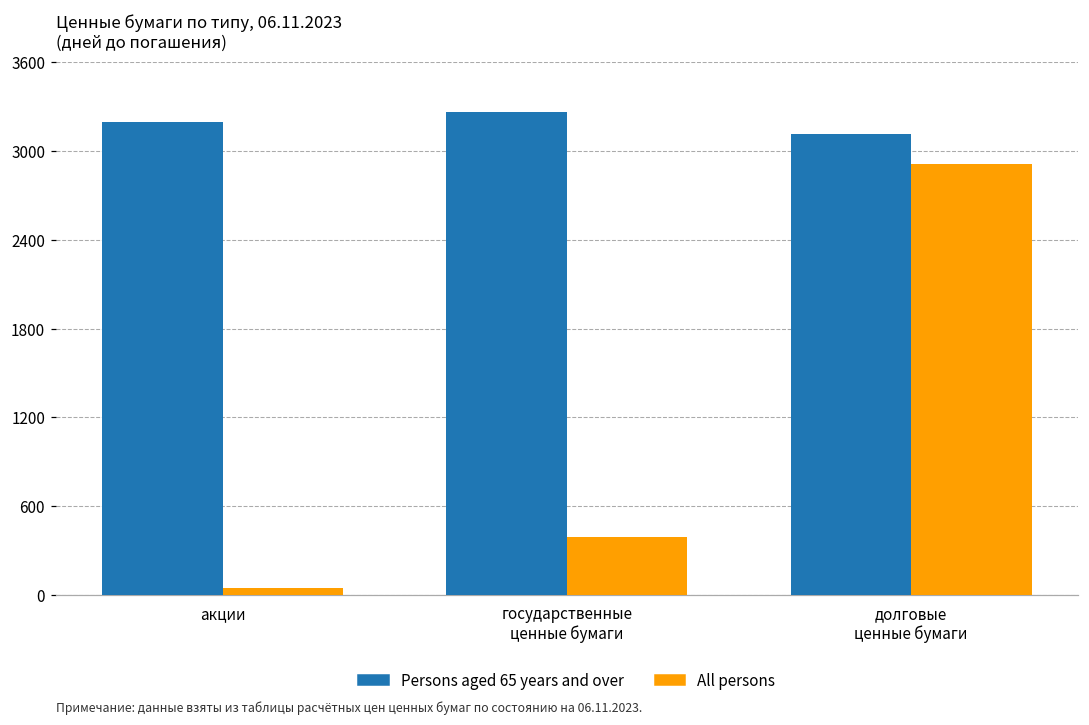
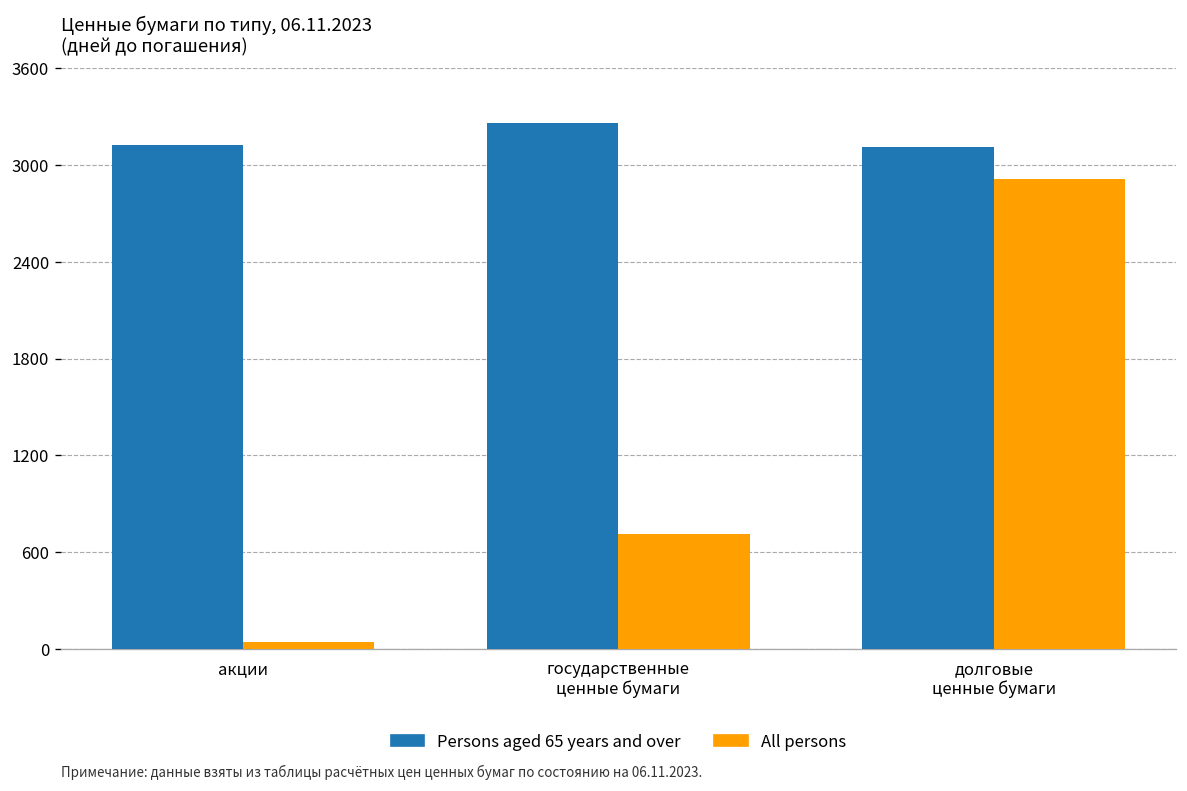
Persons aged 65 years and over, акции: 3200 -> 3120
All persons, государственные ценные бумаги: 390 -> 710
